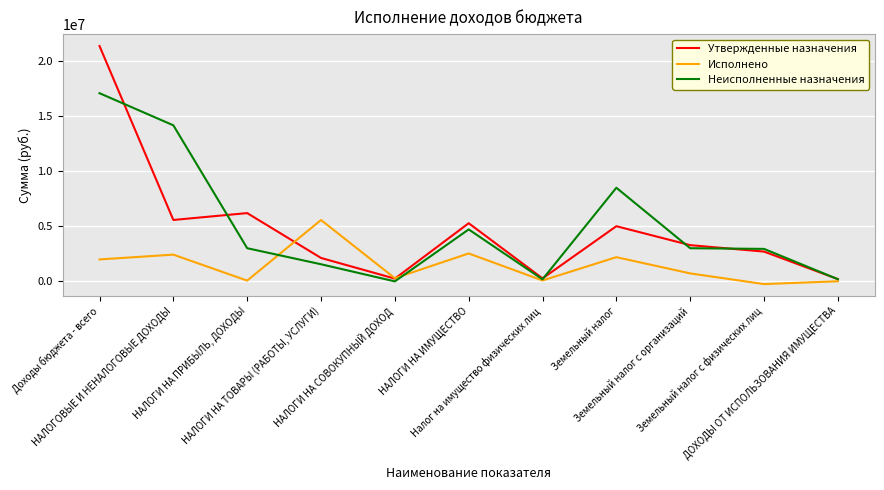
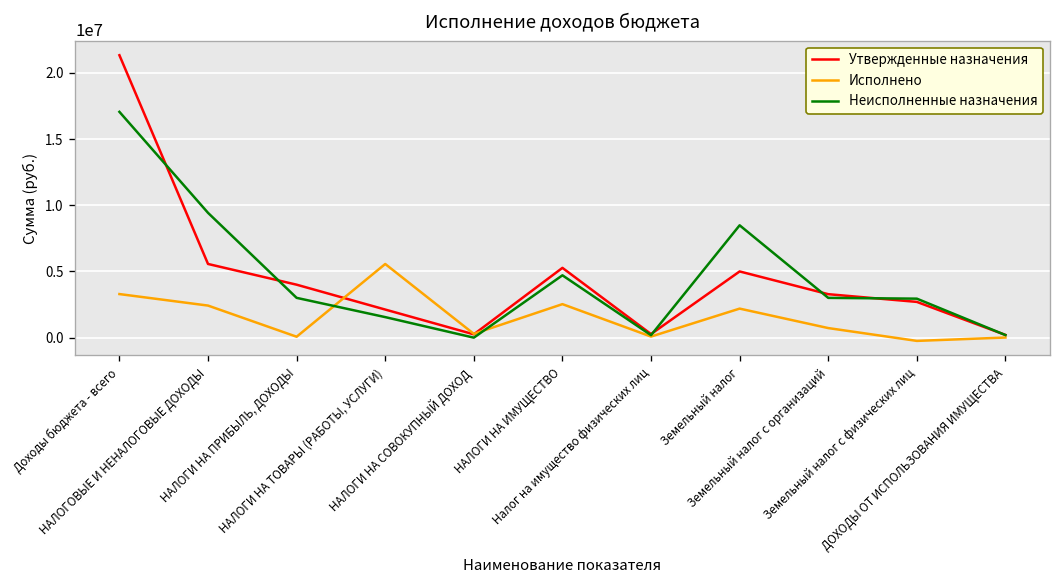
Исполнено, Доходы бюджета - всего: 2000000 -> 3300000
Неисполненные назначения, НАЛОГОВЫЕ И НЕНАЛОГОВЫЕ ДОХОДЫ: 14100000 -> 9400000
Утвержденные назначения, НАЛОГИ НА ПРИБЫЛЬ, ДОХОДЫ: 6200000 -> 4000000
